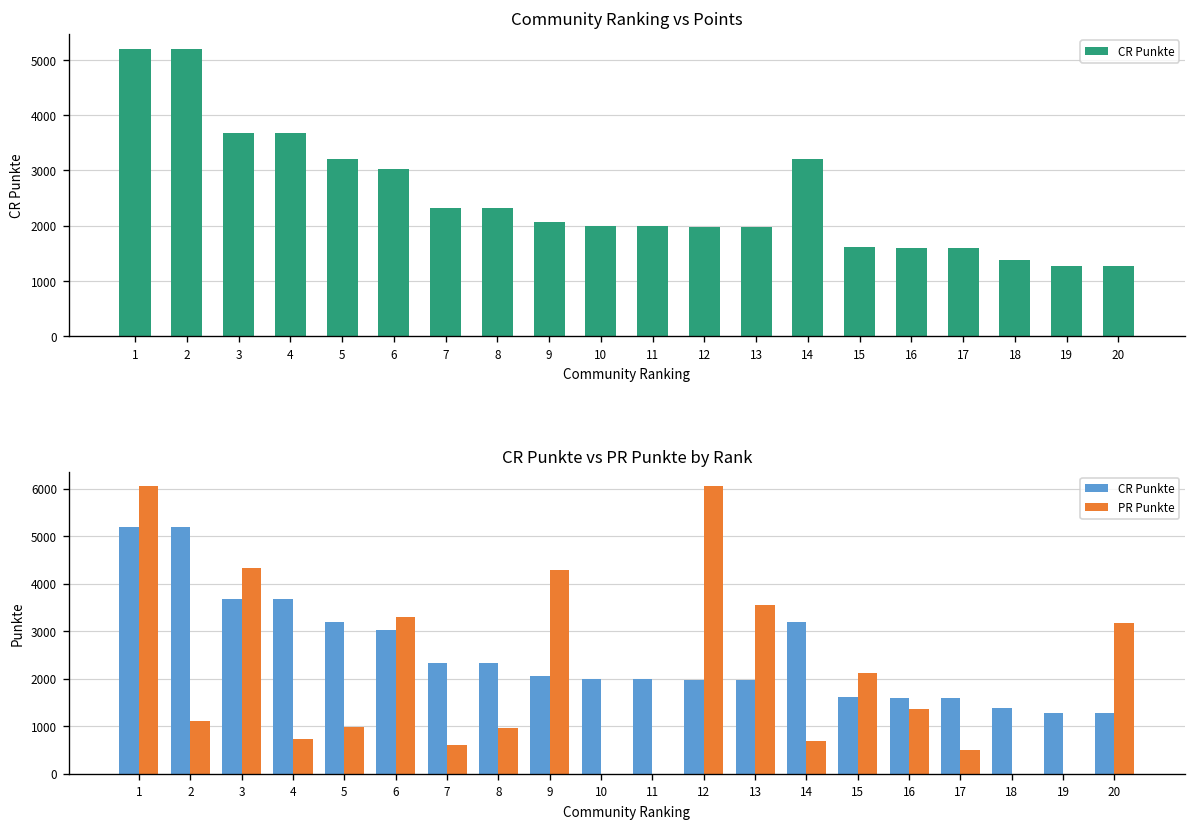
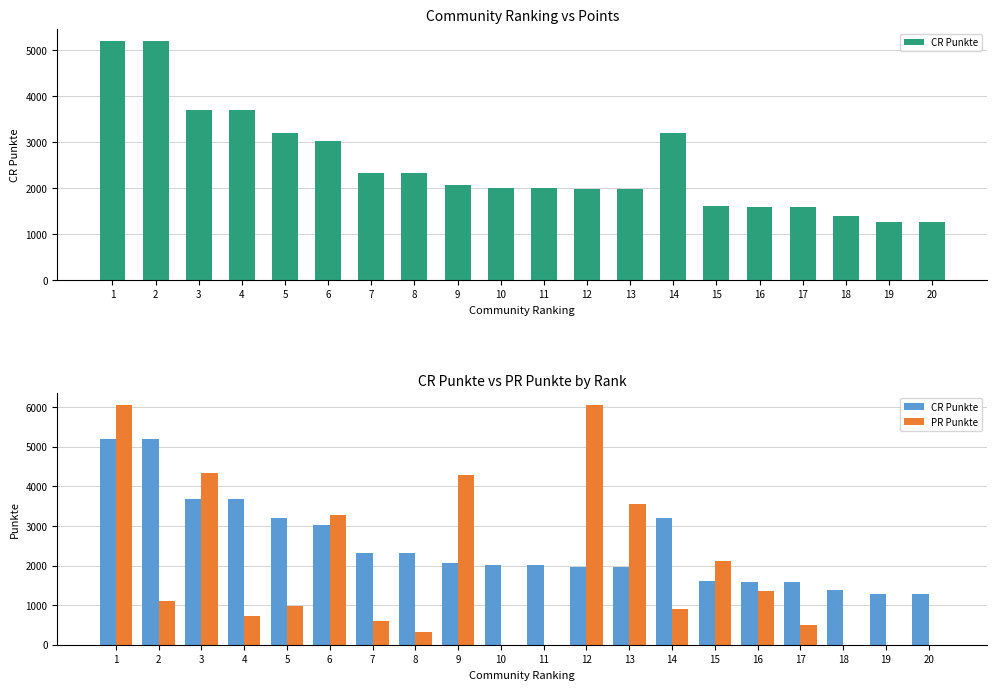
CR Punkte vs PR Punkte by Rank, PR Punkte, 8: 1000 -> 300
CR Punkte vs PR Punkte by Rank, PR Punkte, 14: 700 -> 900
CR Punkte vs PR Punkte by Rank, PR Punkte, 20: 3200 -> 0
